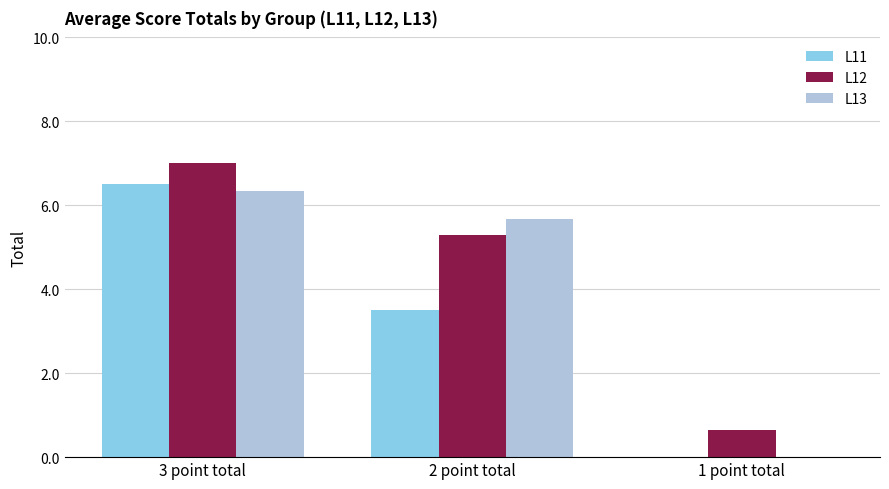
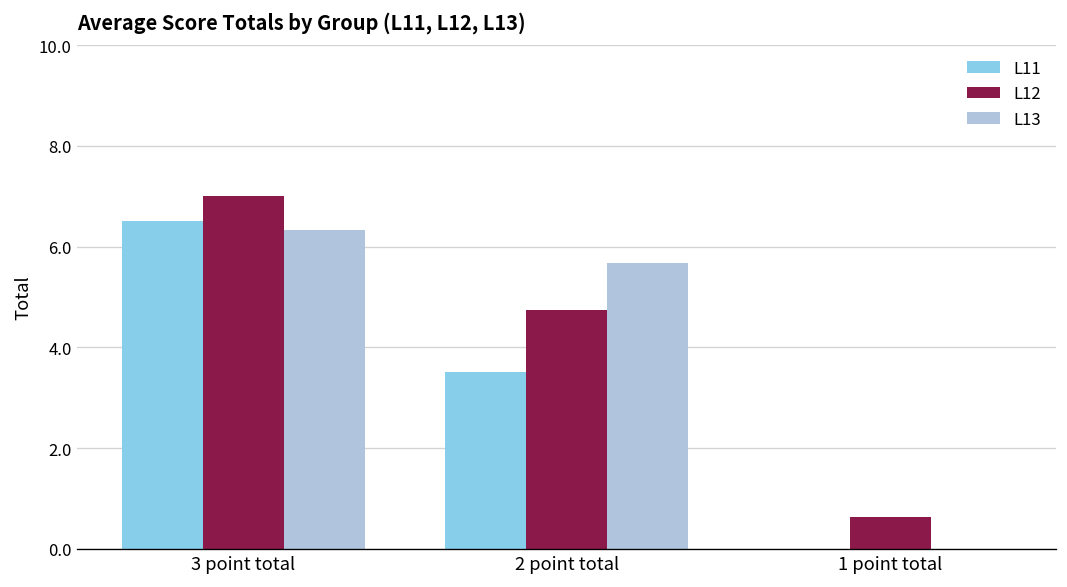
L12, 2 point total: 5.3 -> 4.8
